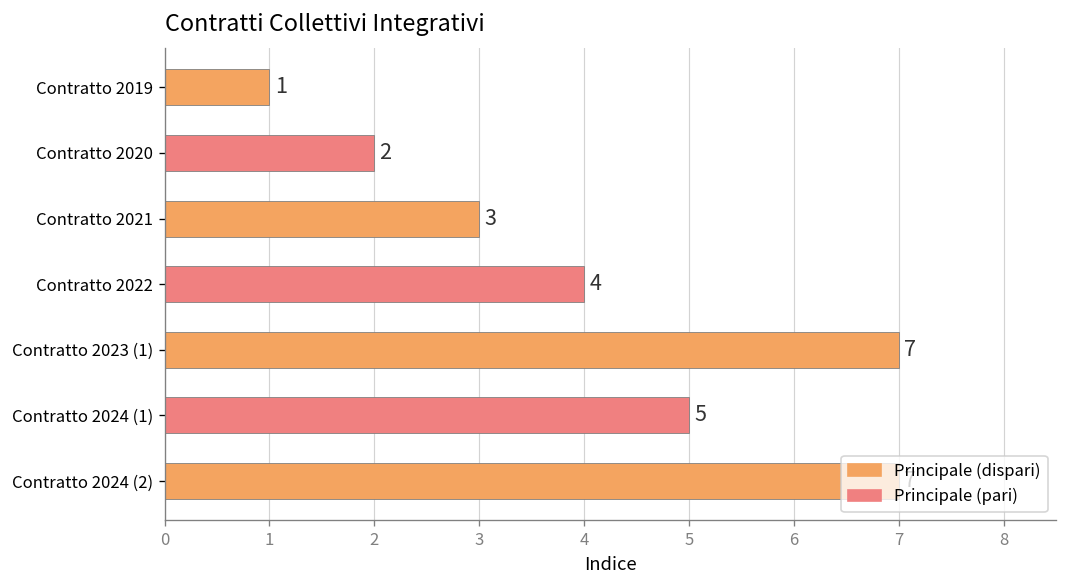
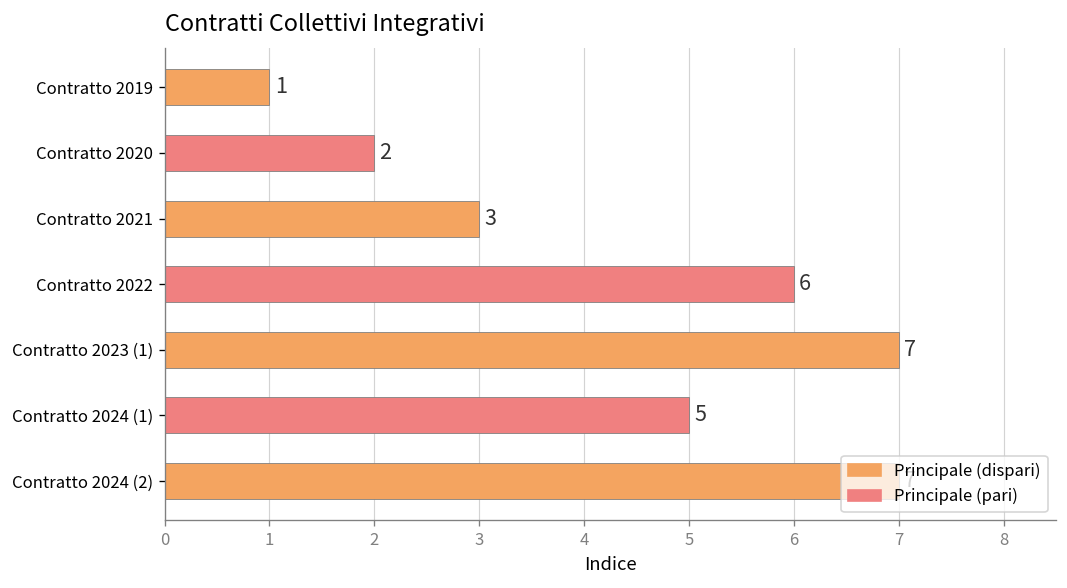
Contratto 2022: 4 -> 6
